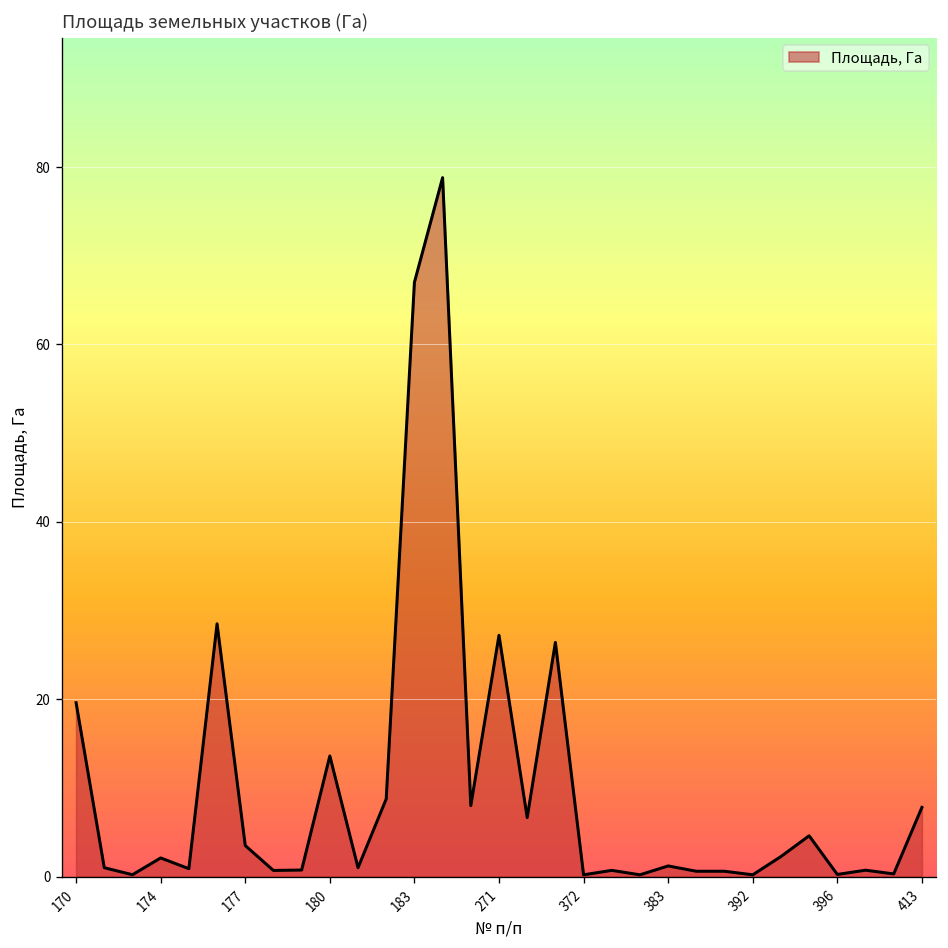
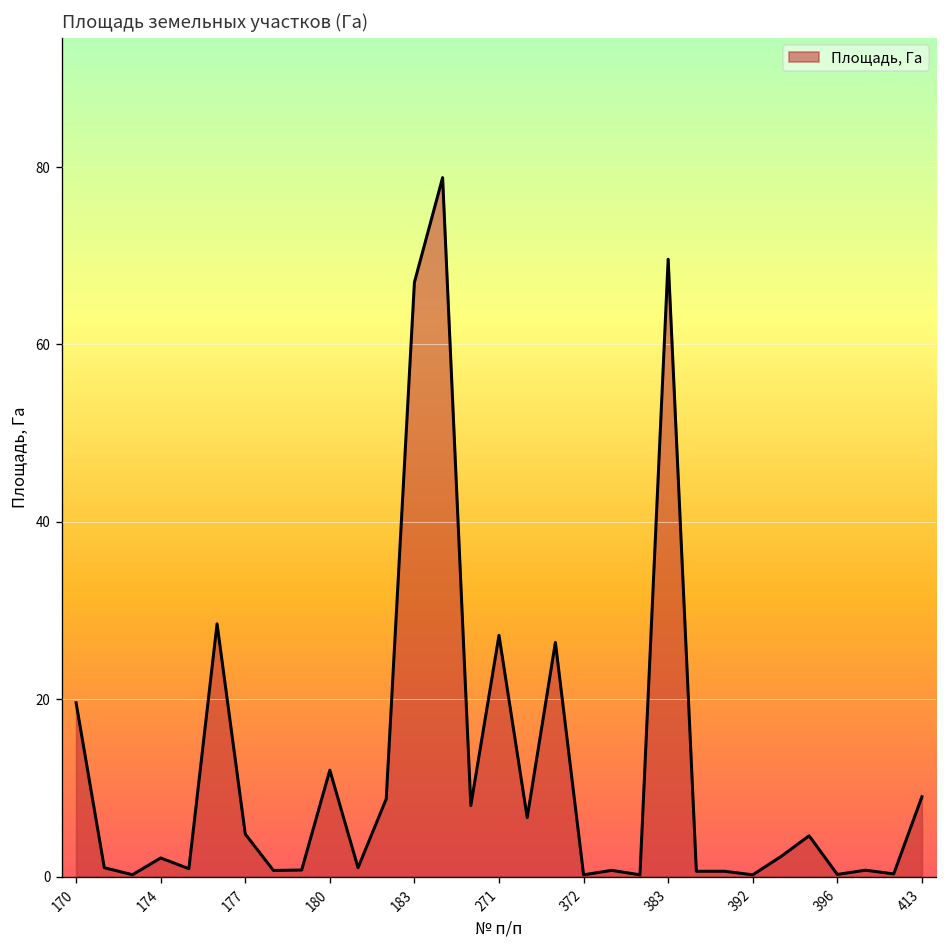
177: 4 -> 5
180: 14 -> 12
383: 1 -> 70
413: 8 -> 9
